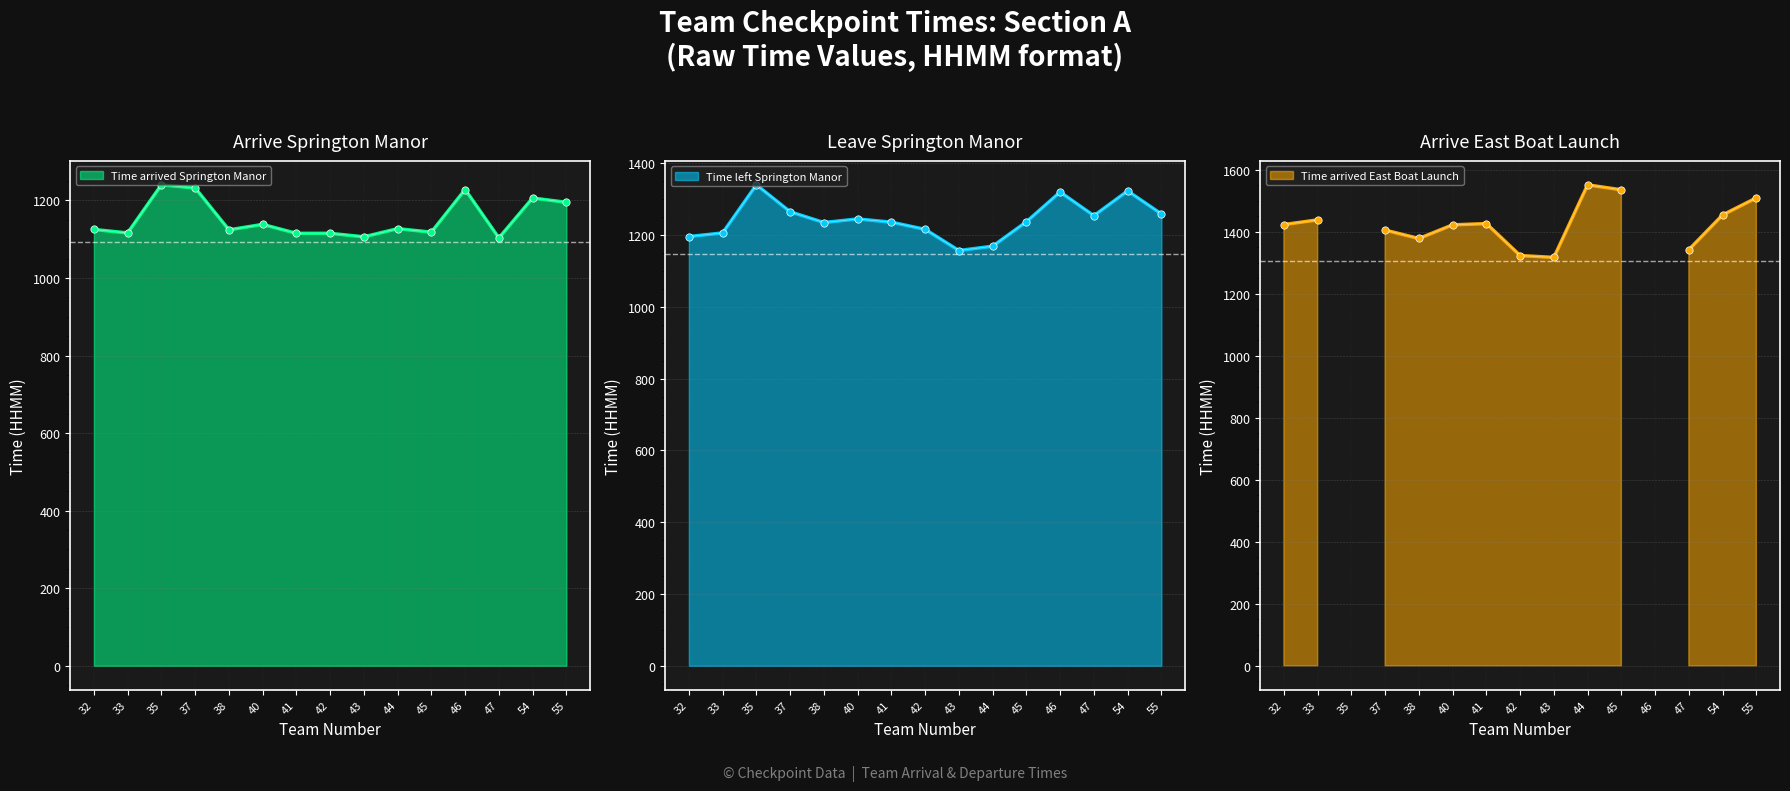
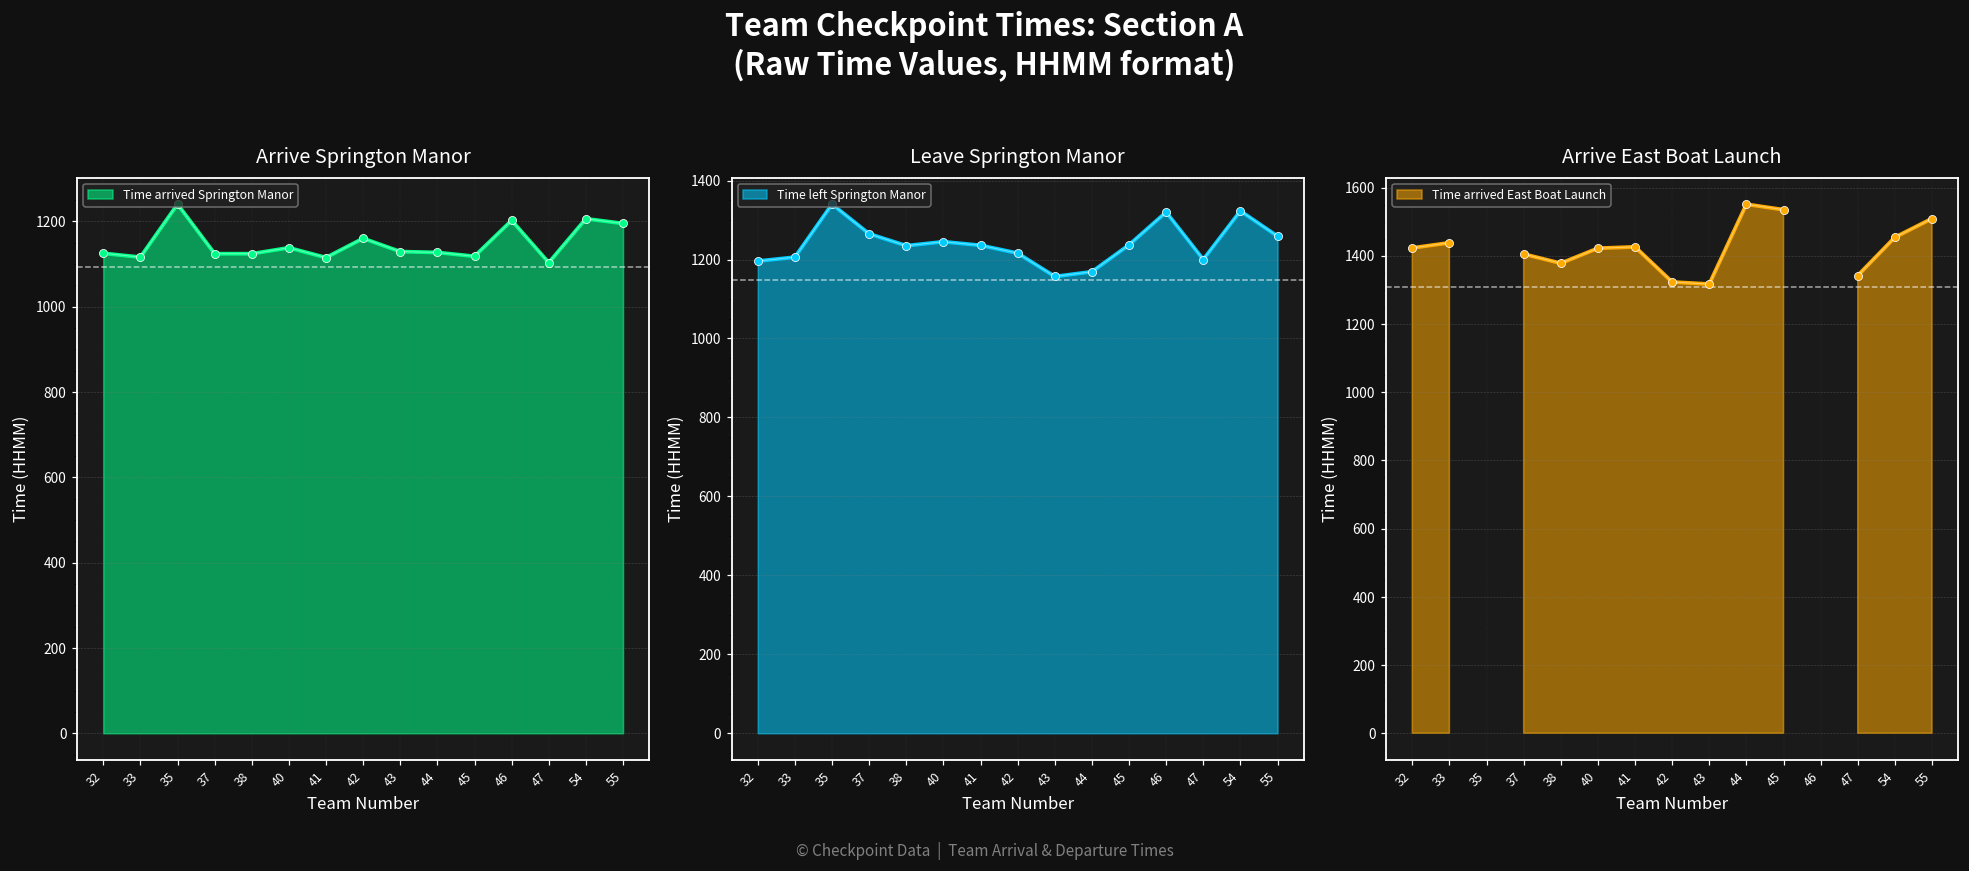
Arrive Springton Manor, 37: 1230 -> 1120
Arrive Springton Manor, 42: 1120 -> 1160
Arrive Springton Manor, 43: 1110 -> 1130
Arrive Springton Manor, 46: 1230 -> 1200
Leave Springton Manor, 47: 1250 -> 1200
